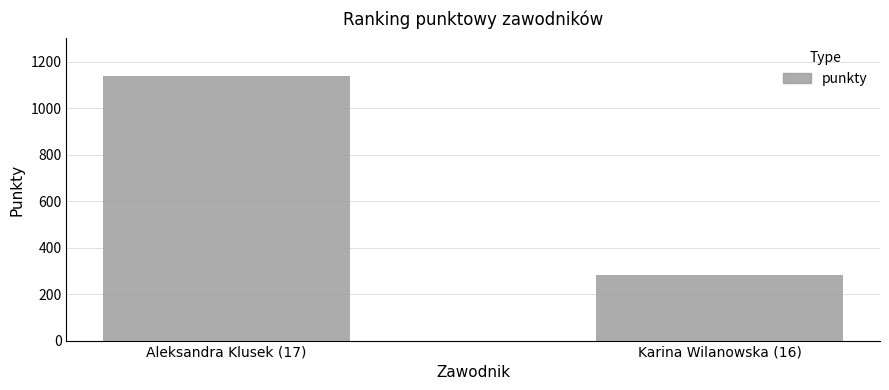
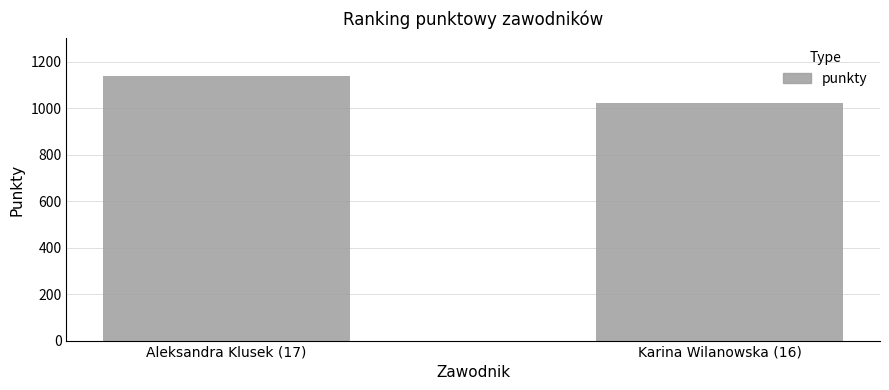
Karina Wilanowska (16): 280 -> 1020
